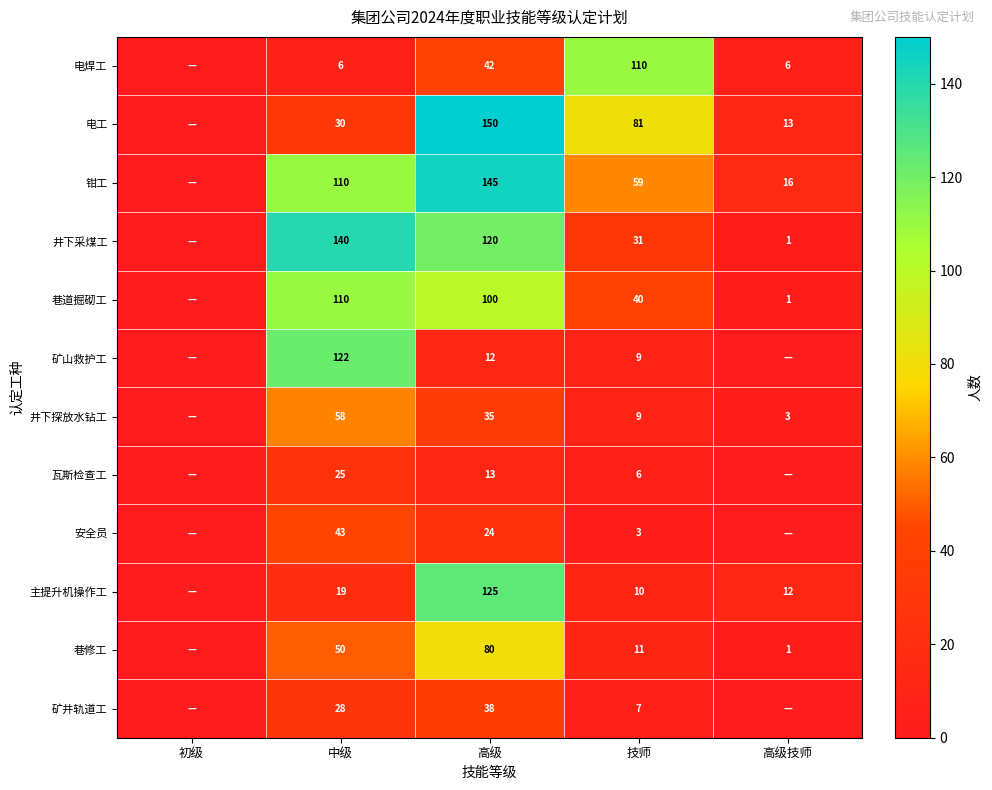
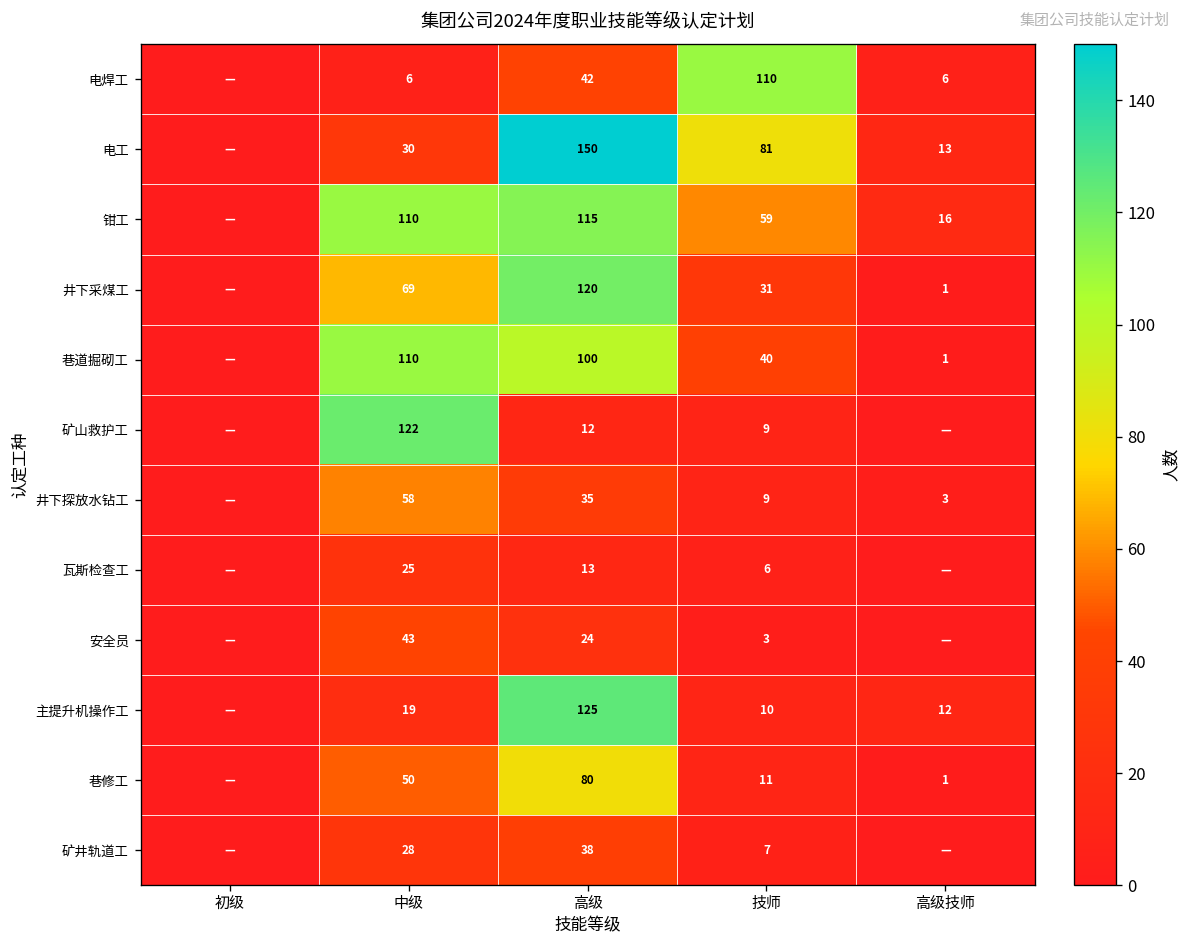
钳工, 高级: 145 -> 115
井下采煤工, 中级: 140 -> 69
